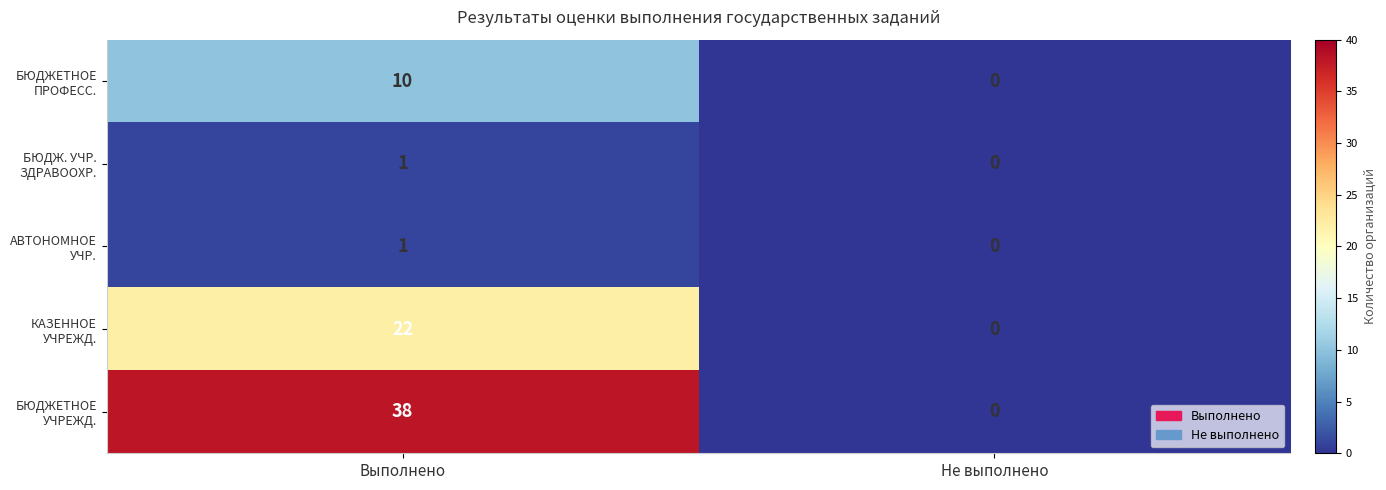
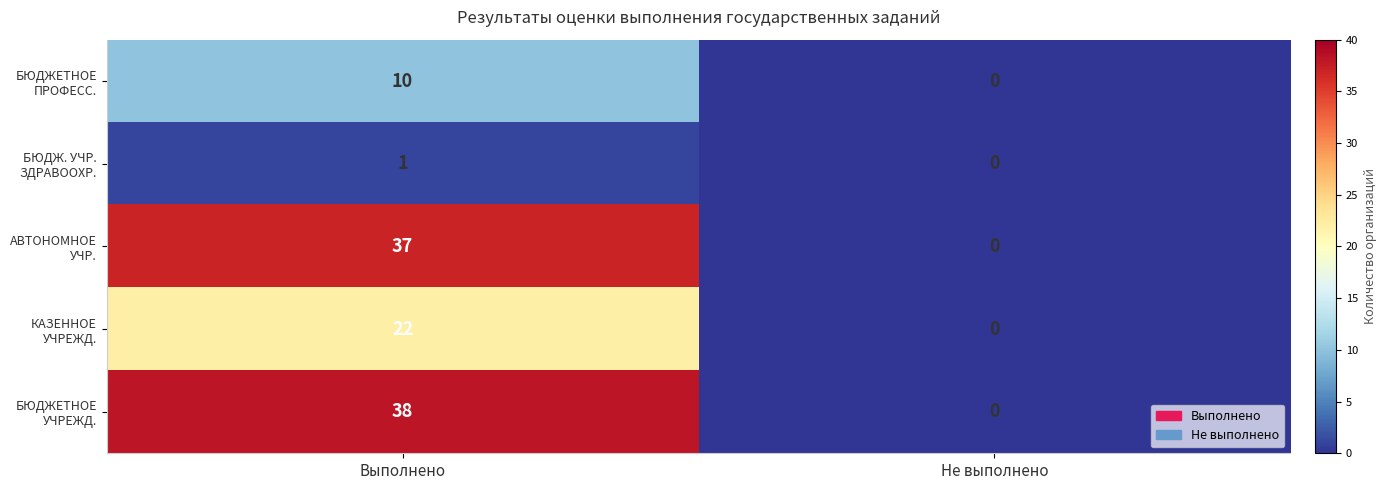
АВТОНОМНОЕ УЧР., Выполнено: 1 -> 37
